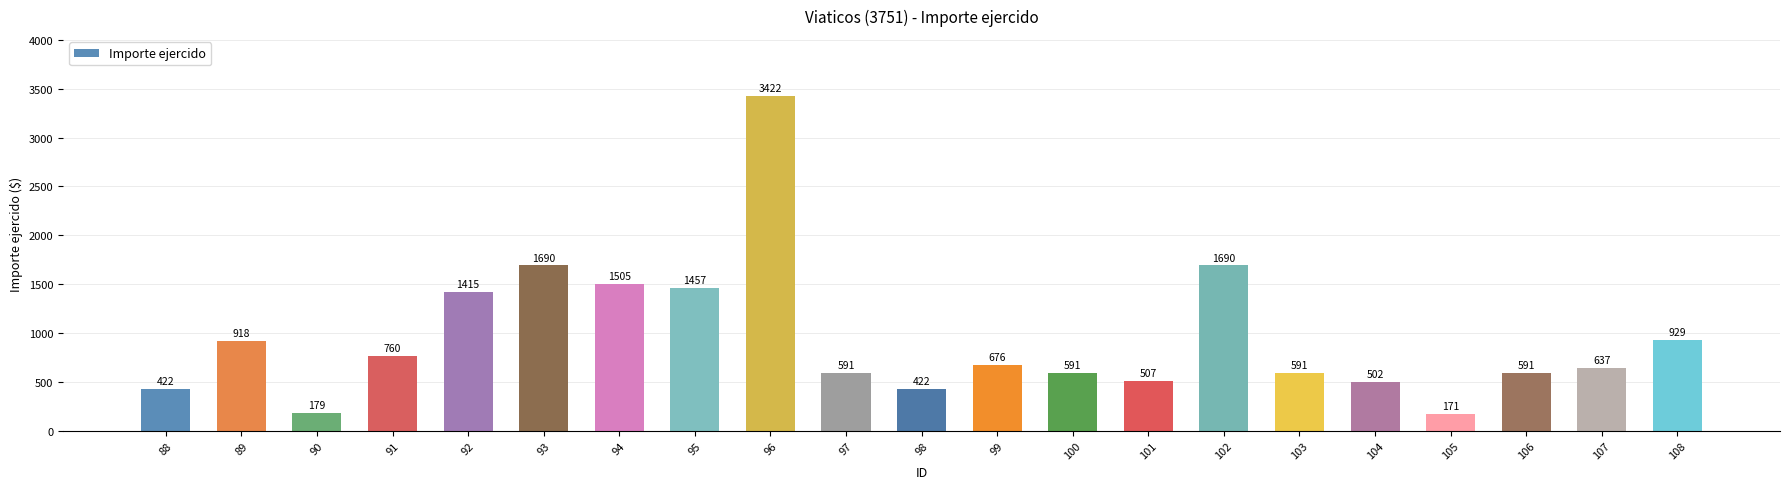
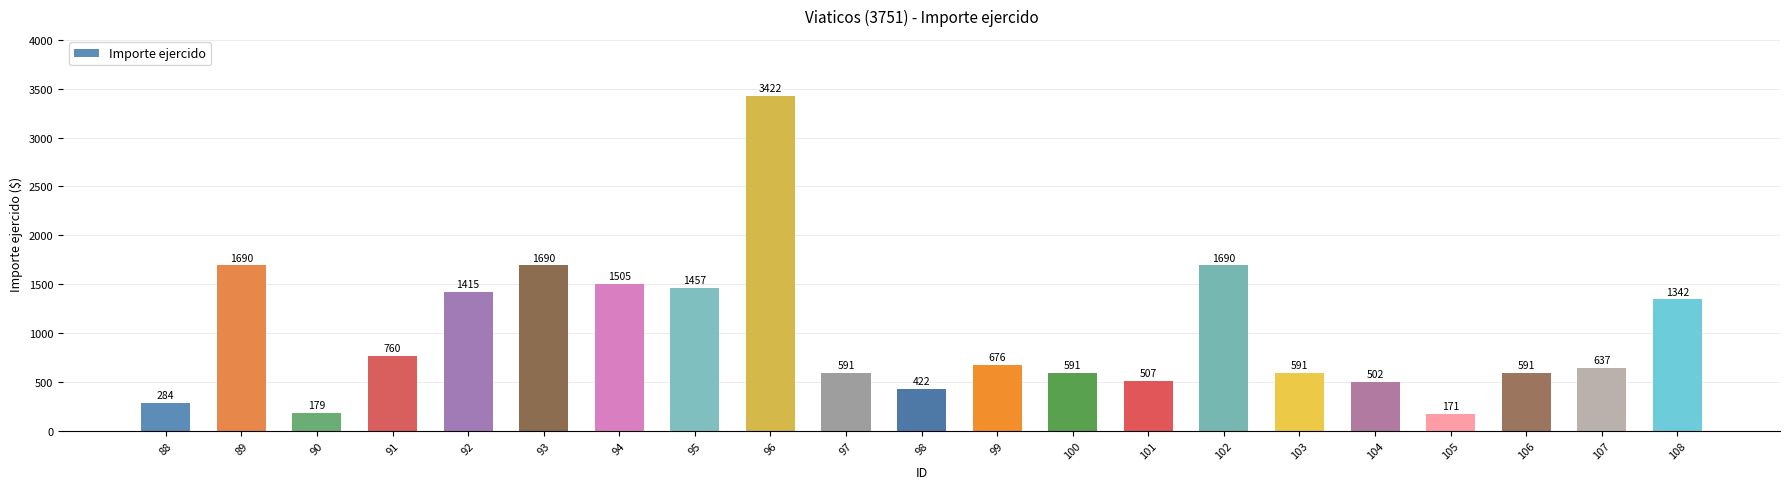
88: 422 -> 284
89: 918 -> 1690
108: 929 -> 1342
